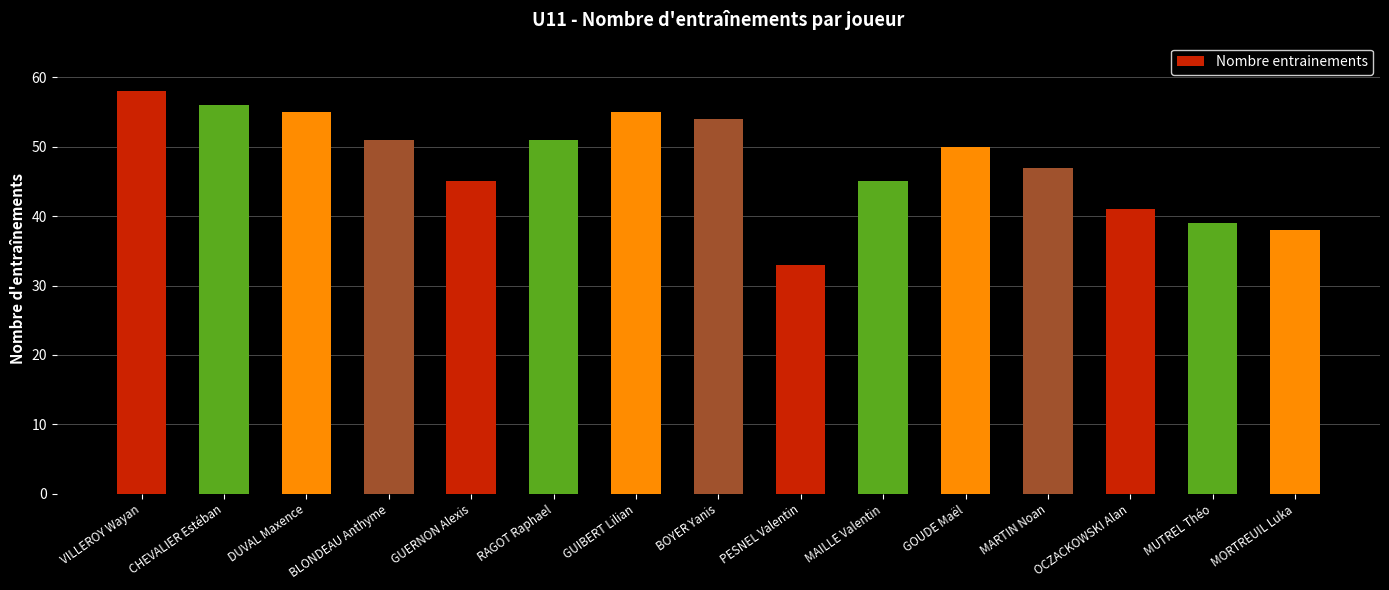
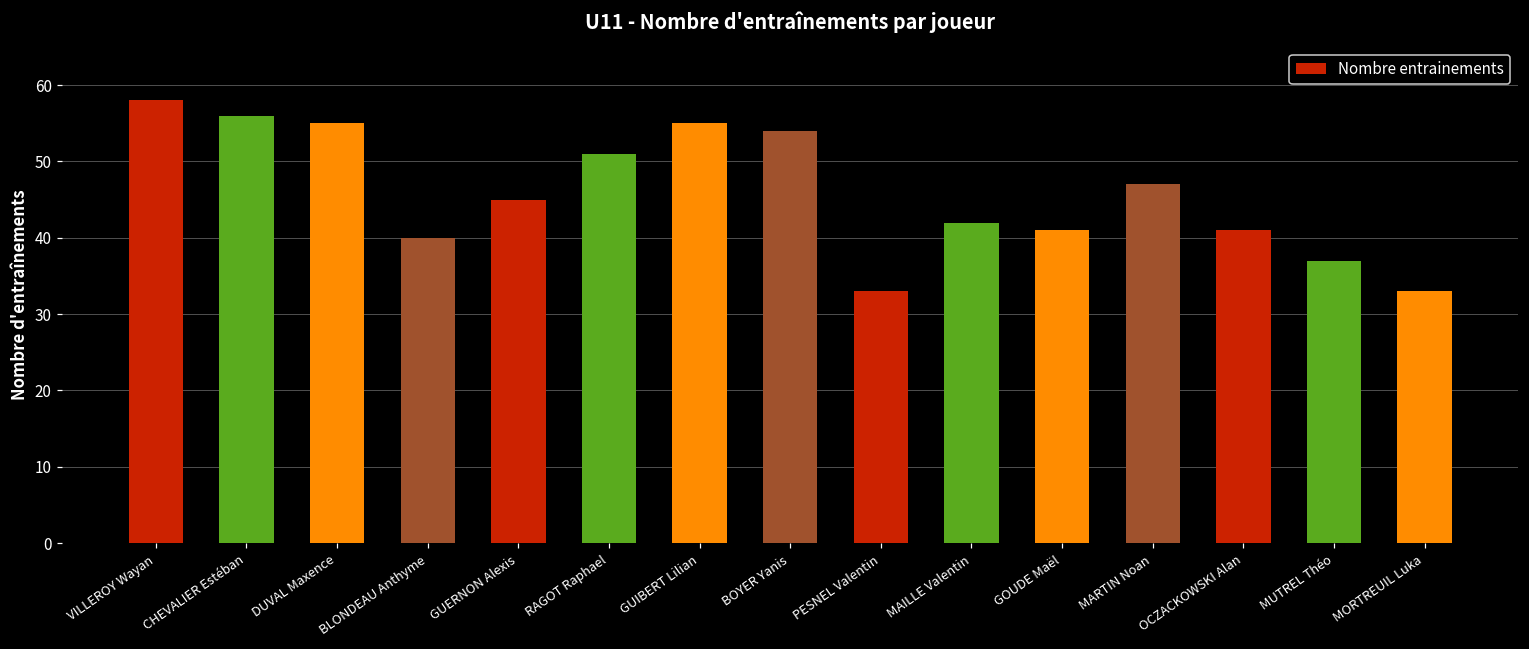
BLONDEAU Anthyme: 51 -> 40
MAILLE Valentin: 45 -> 42
GOUDE Maël: 50 -> 41
MUTREL Théo: 39 -> 37
MORTREUIL Luka: 38 -> 33
